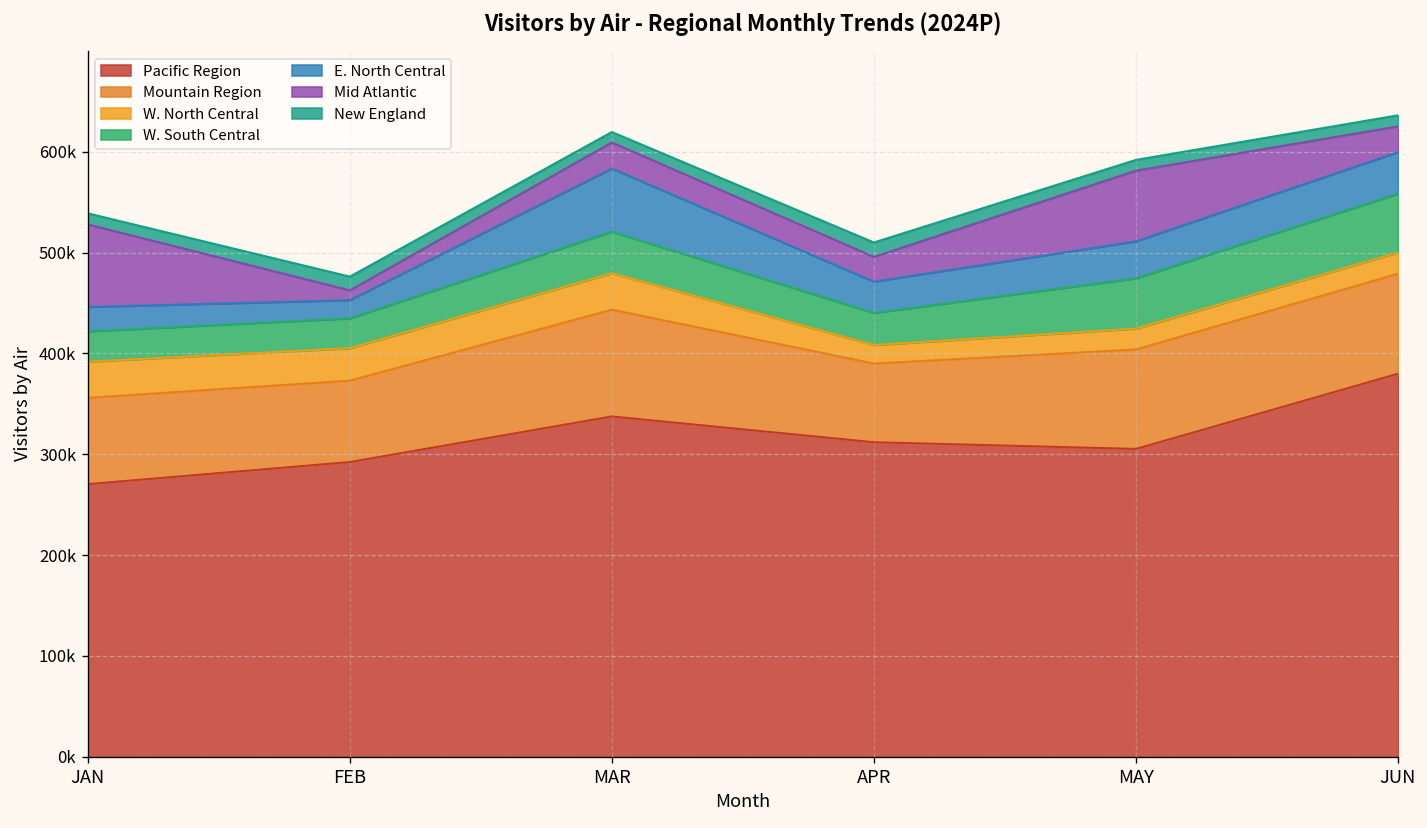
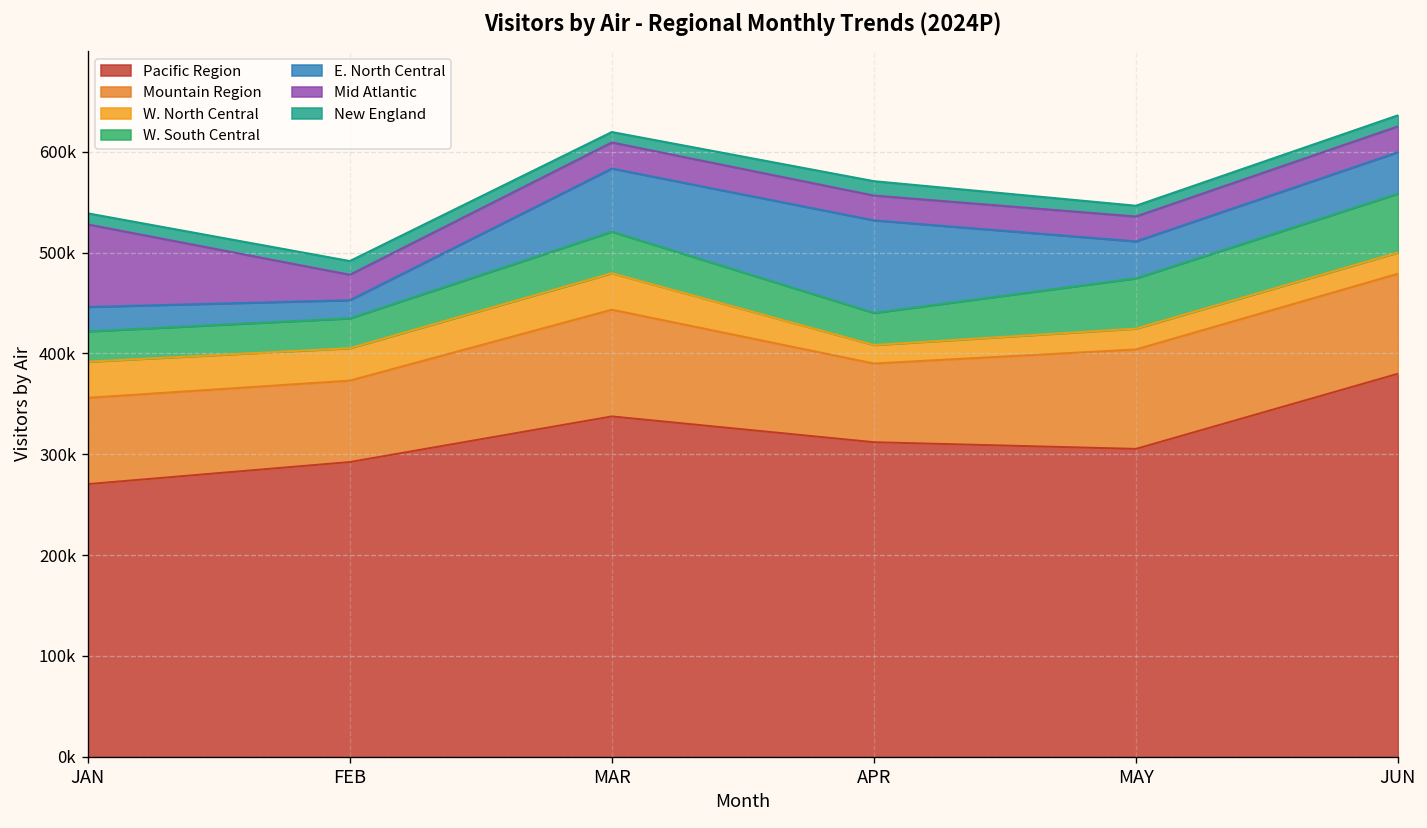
Mid Atlantic, FEB: 10000 -> 30000
E. North Central, APR: 30000 -> 90000
Mid Atlantic, MAY: 70000 -> 20000
